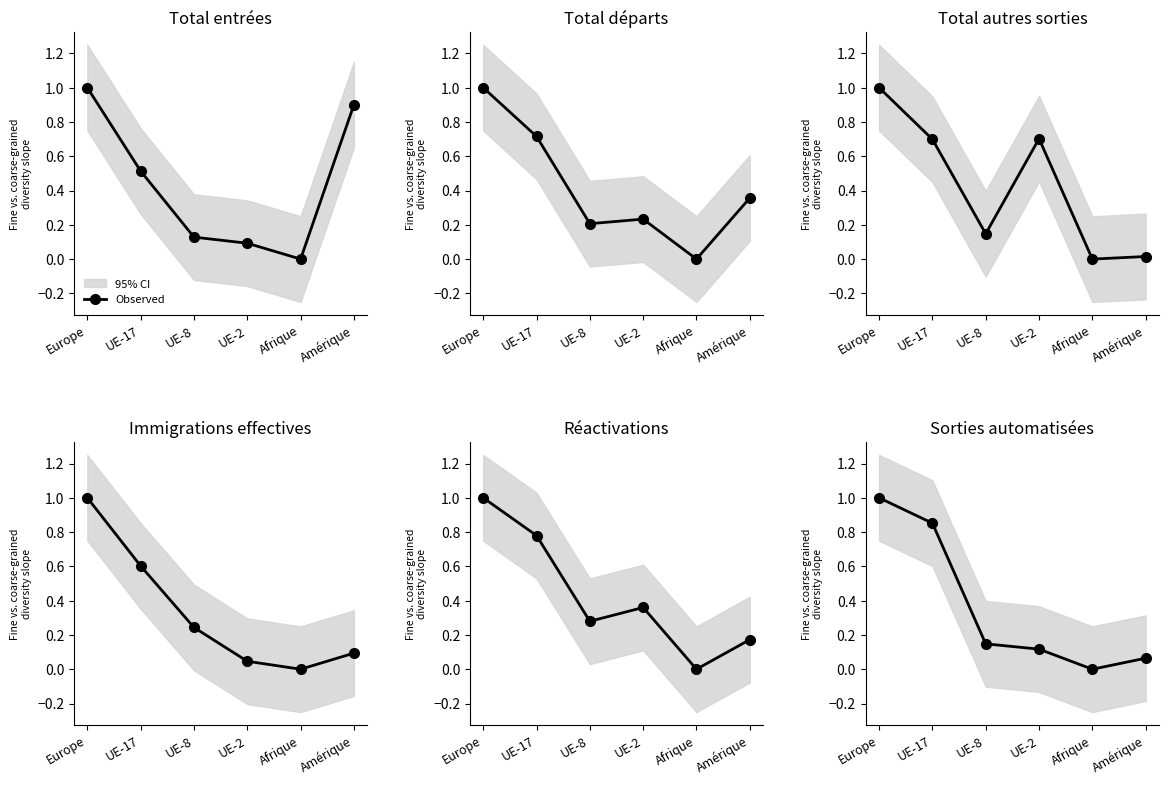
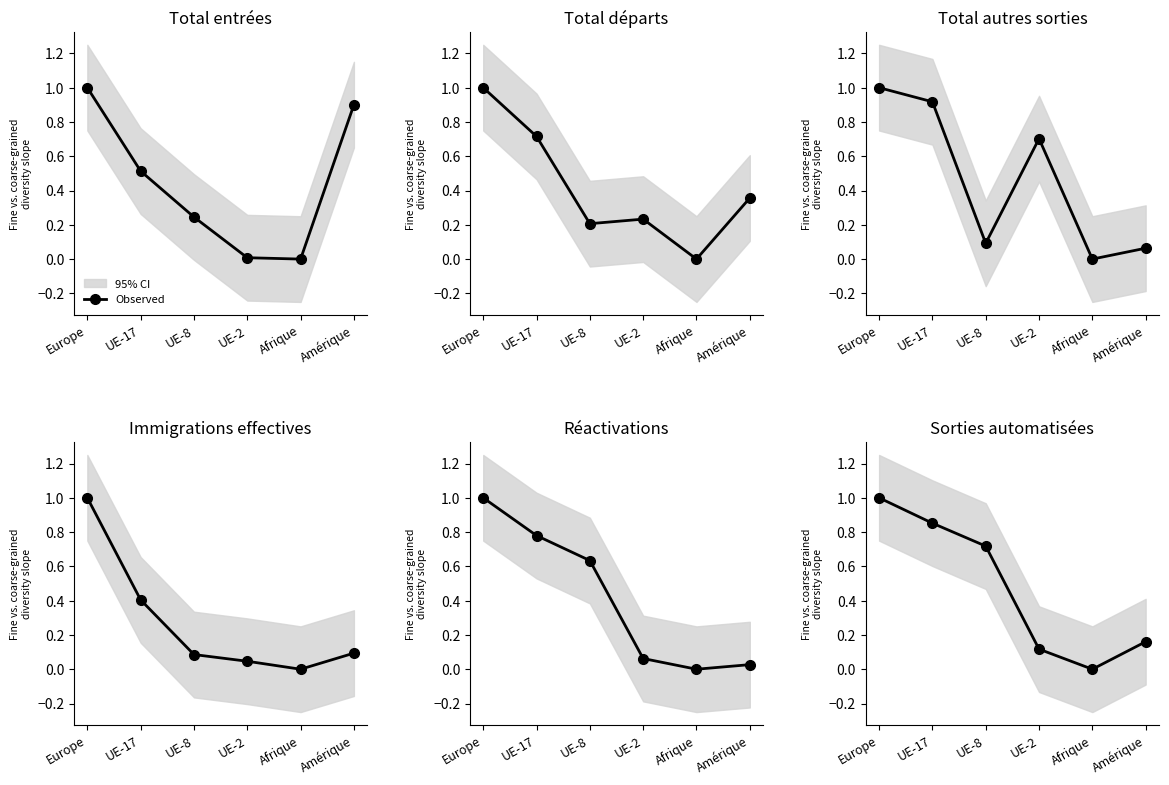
Total entrées, Observed, UE-8: 0.13 -> 0.25
Total entrées, Observed, UE-2: 0.09 -> 0.01
Total autres sorties, Observed, UE-17: 0.70 -> 0.92
Total autres sorties, Observed, UE-8: 0.15 -> 0.09
Total autres sorties, Observed, Amérique: 0.01 -> 0.06
Immigrations effectives, Observed, UE-17: 0.60 -> 0.40
Immigrations effectives, Observed, UE-8: 0.24 -> 0.09
Réactivations, Observed, UE-8: 0.28 -> 0.63
Réactivations, Observed, UE-2: 0.36 -> 0.06
Réactivations, Observed, Amérique: 0.17 -> 0.03
Sorties automatisées, Observed, UE-8: 0.15 -> 0.72
Sorties automatisées, Observed, Amérique: 0.06 -> 0.16
